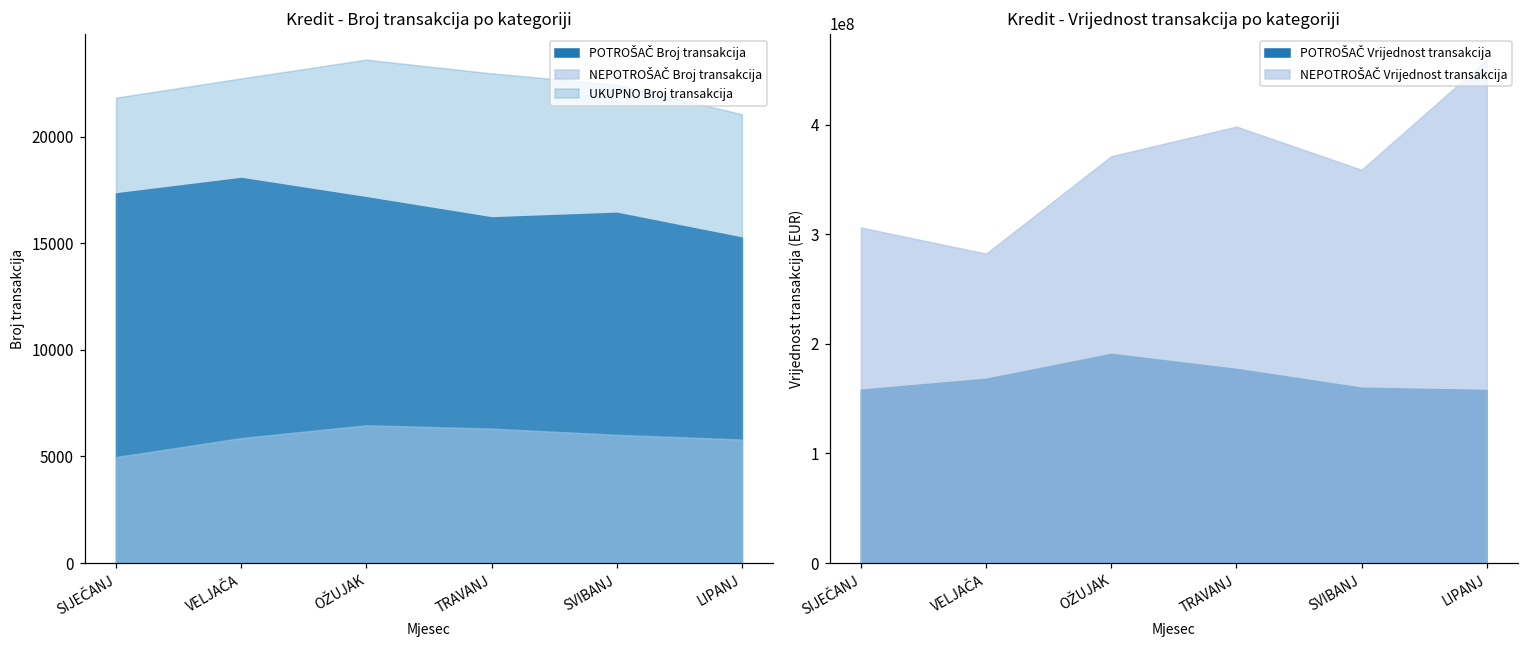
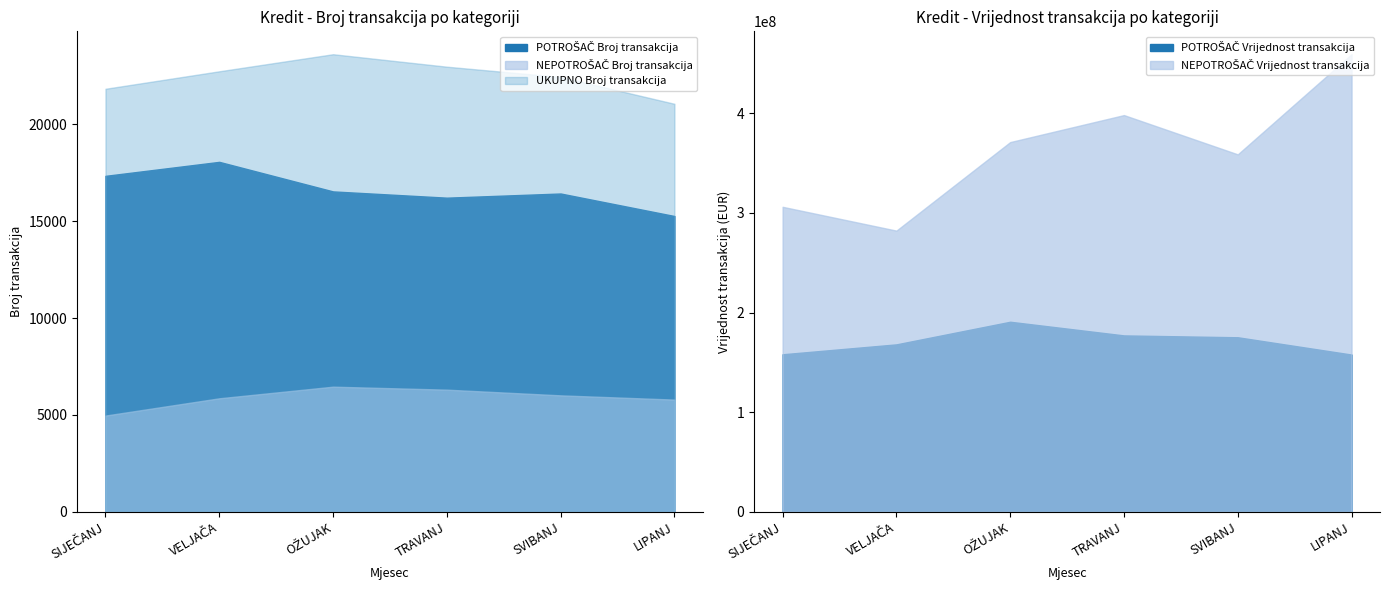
Kredit - Broj transakcija po kategoriji, POTROŠAČ Broj transakcija, OŽUJAK: 17200 -> 16500
Kredit - Vrijednost transakcija po kategoriji, POTROŠAČ Vrijednost transakcija, SVIBANJ: 160000000 -> 180000000
